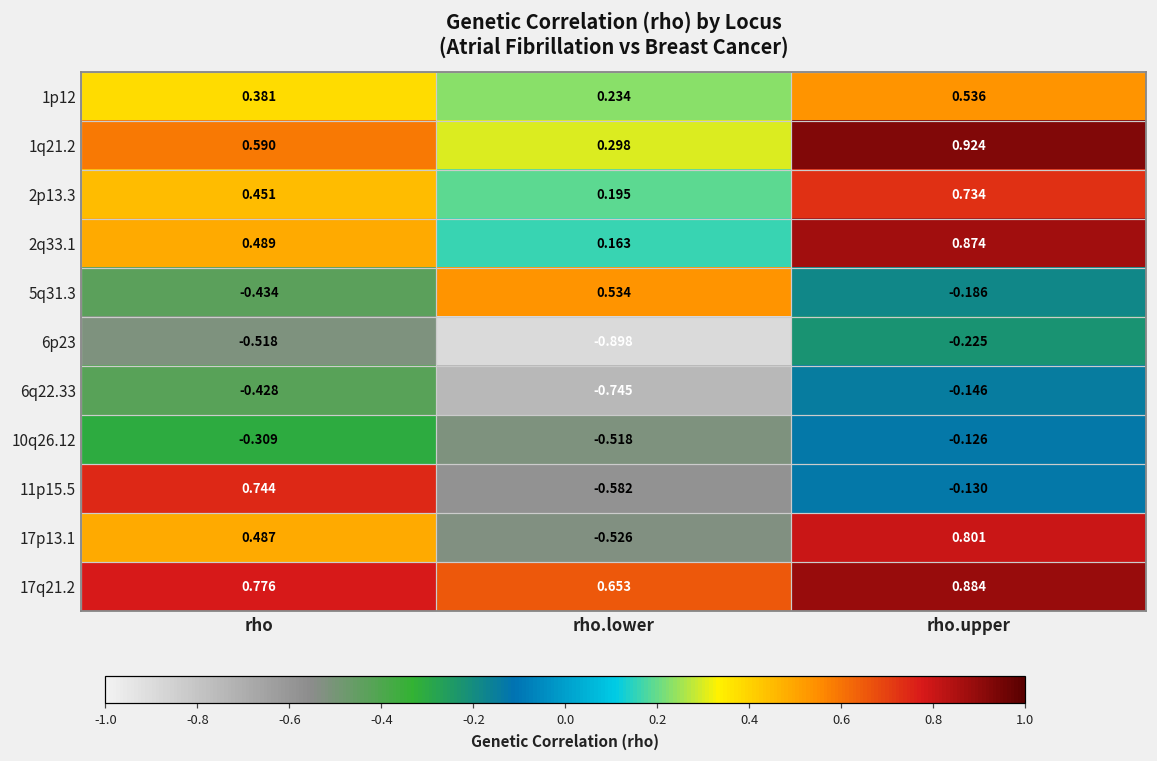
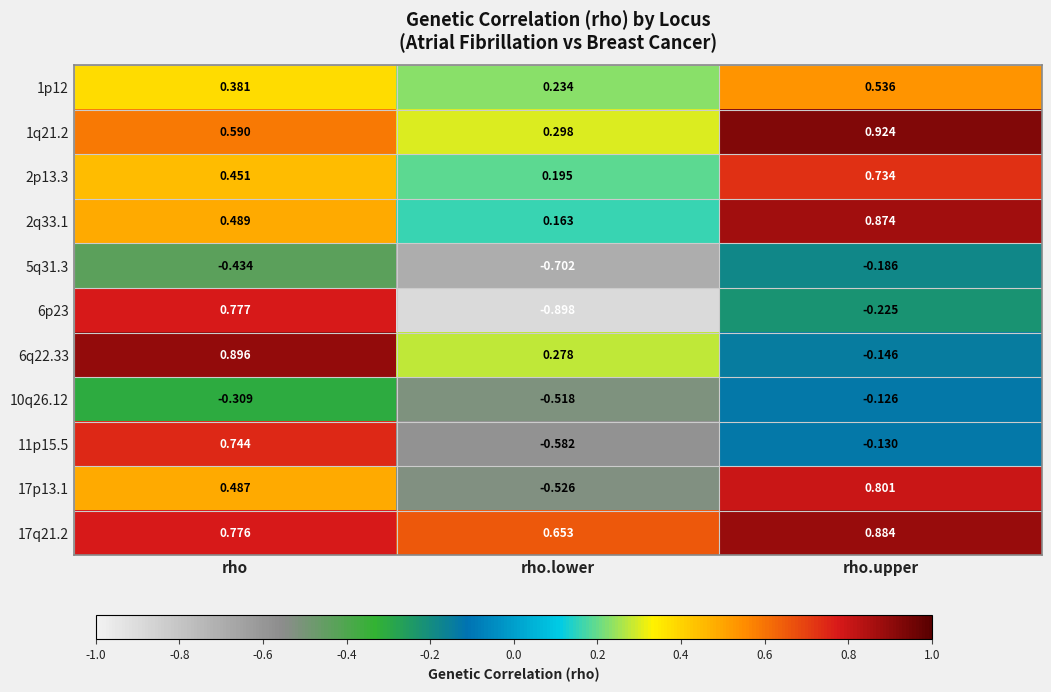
5q31.3, rho.lower: 0.534 -> -0.702
6p23, rho: -0.518 -> 0.777
6q22.33, rho: -0.428 -> 0.896
6q22.33, rho.lower: -0.745 -> 0.278
